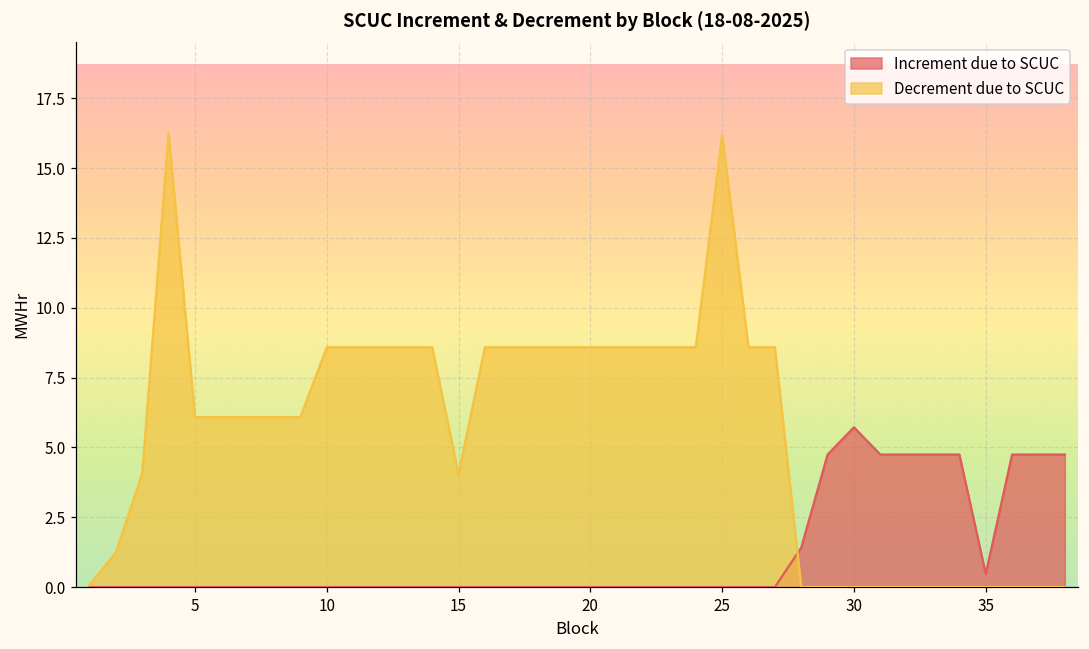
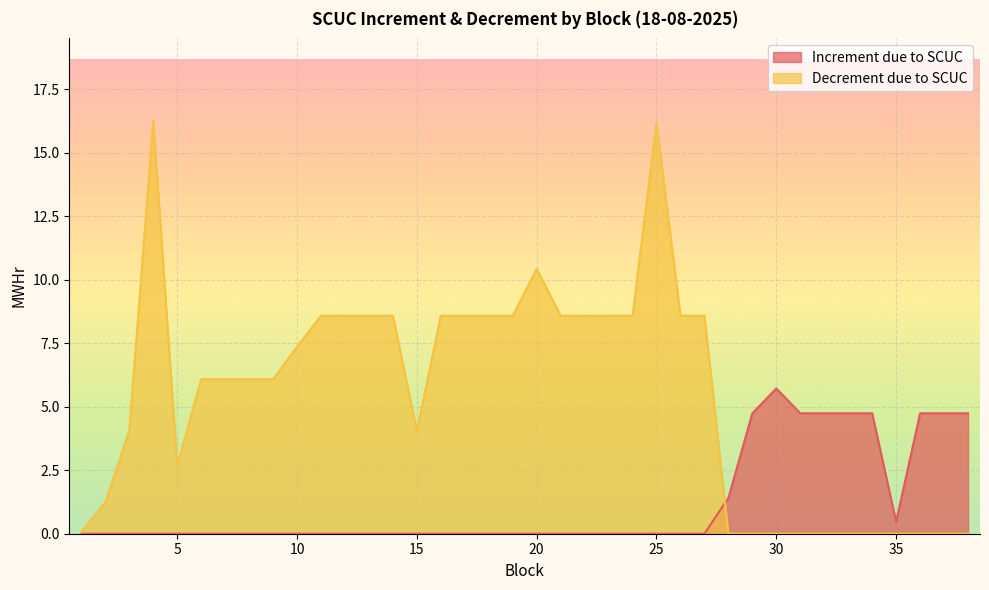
Decrement due to SCUC, 5: 6.1 -> 2.7
Decrement due to SCUC, 10: 8.6 -> 7.4
Decrement due to SCUC, 20: 8.6 -> 10.4
